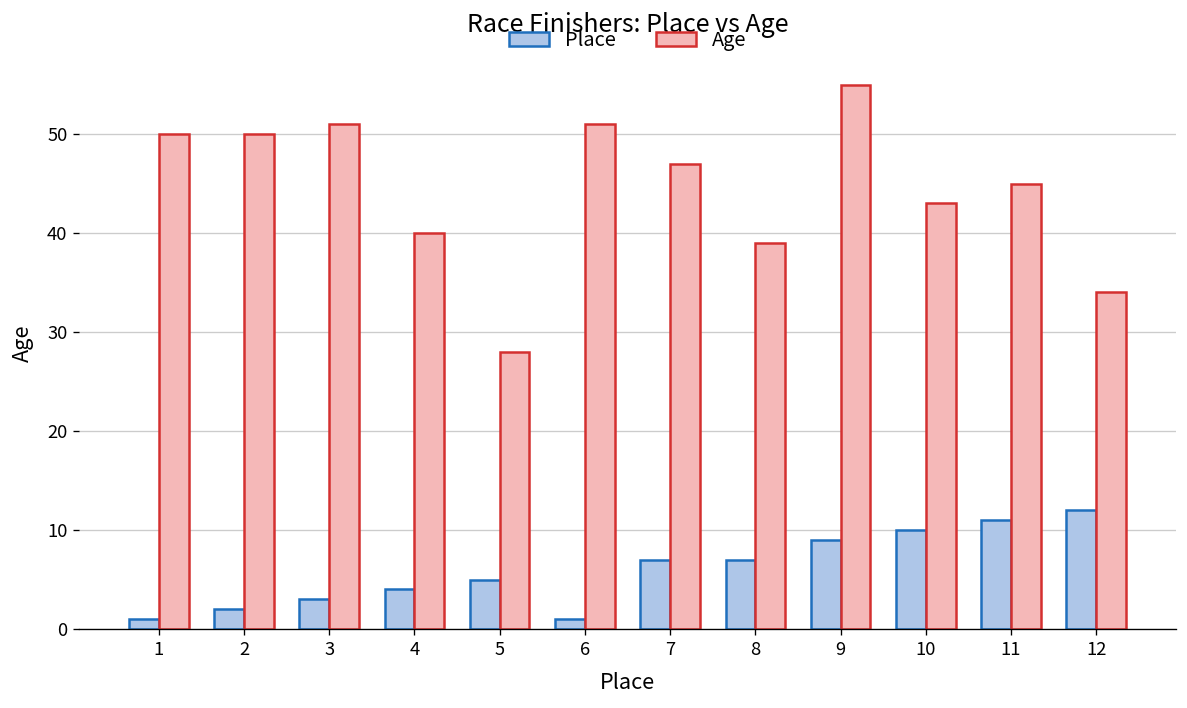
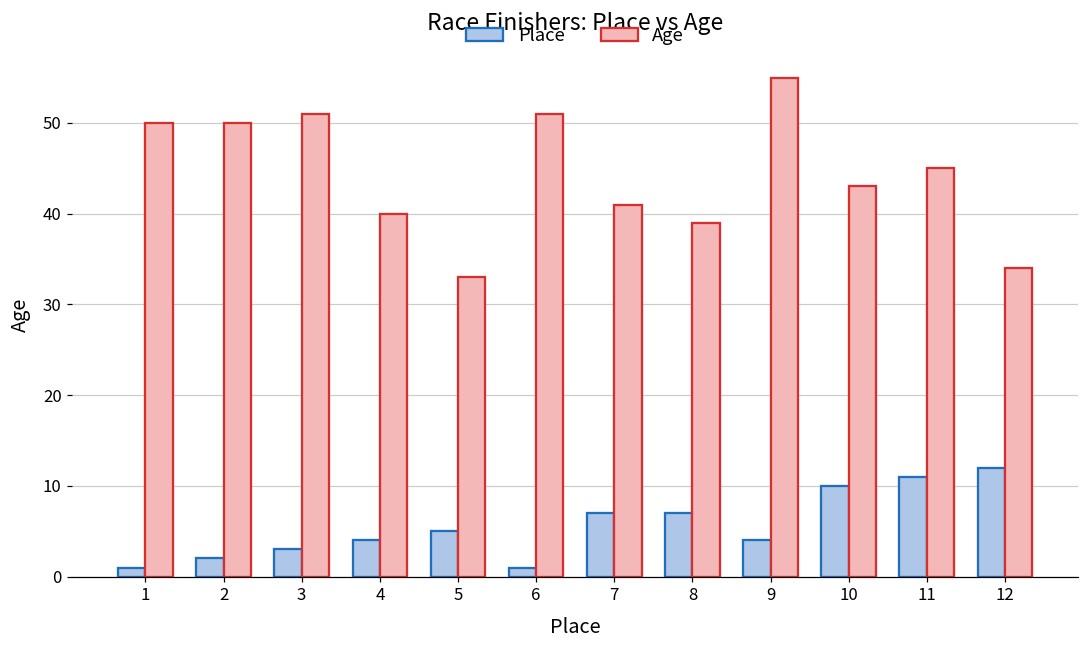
Age, 5: 28 -> 33
Age, 7: 47 -> 41
Place, 9: 9 -> 4
